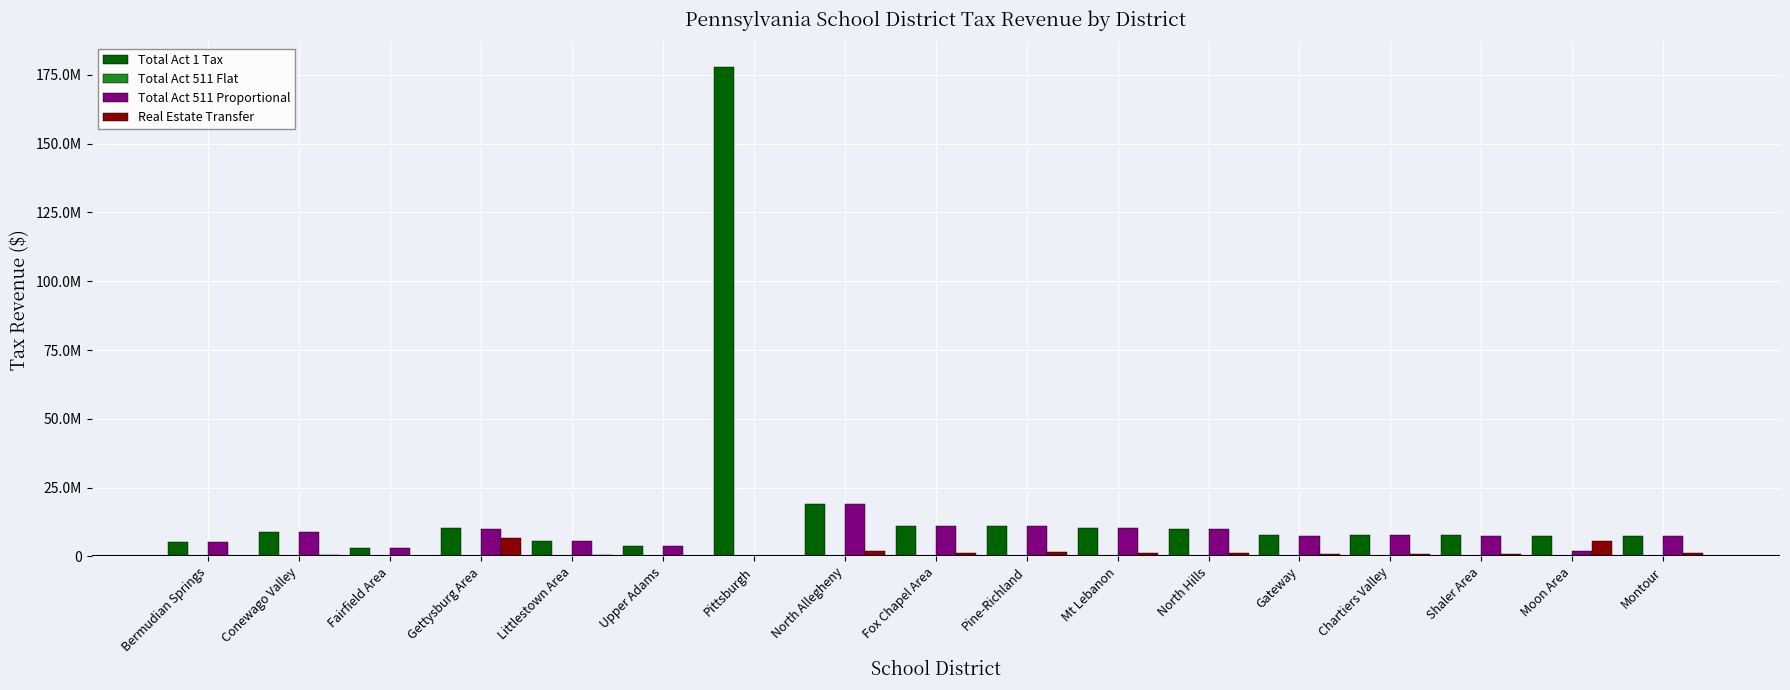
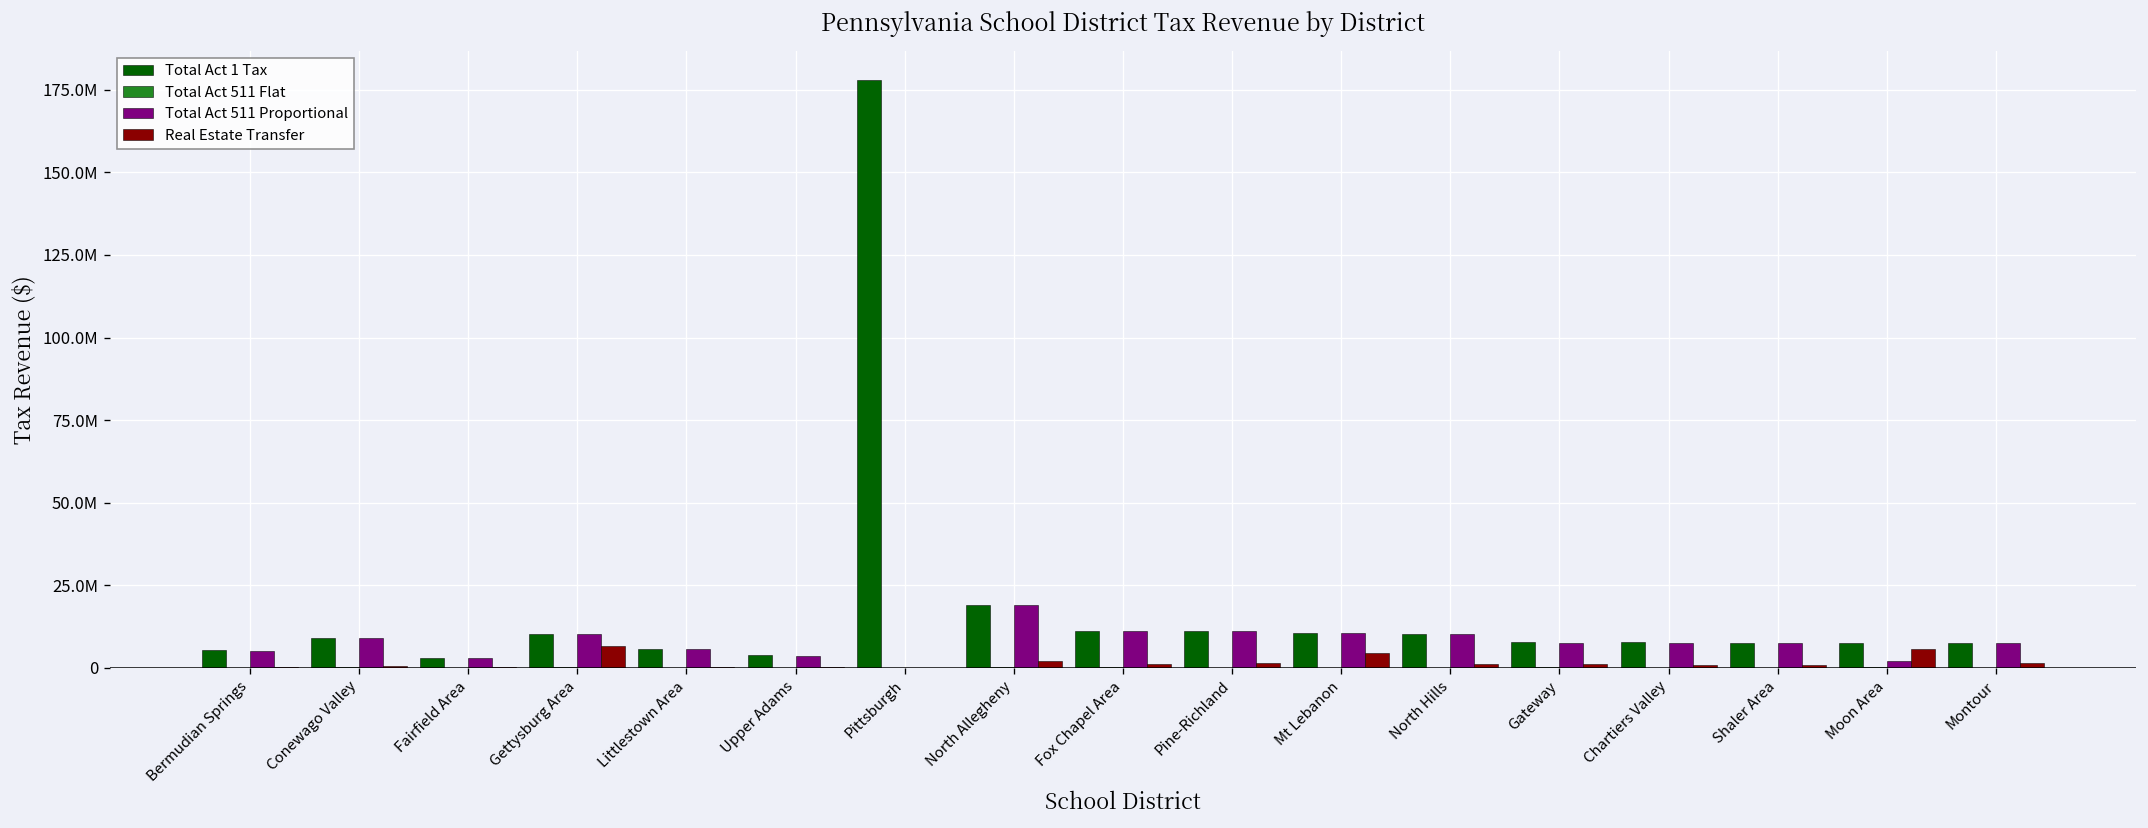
Real Estate Transfer, Mt Lebanon: 1000000 -> 4000000
